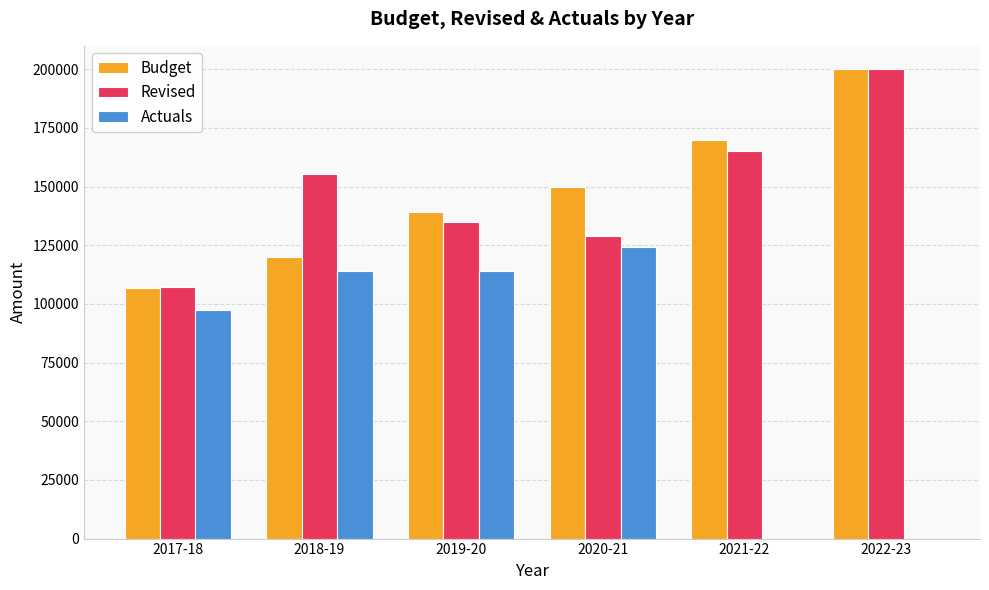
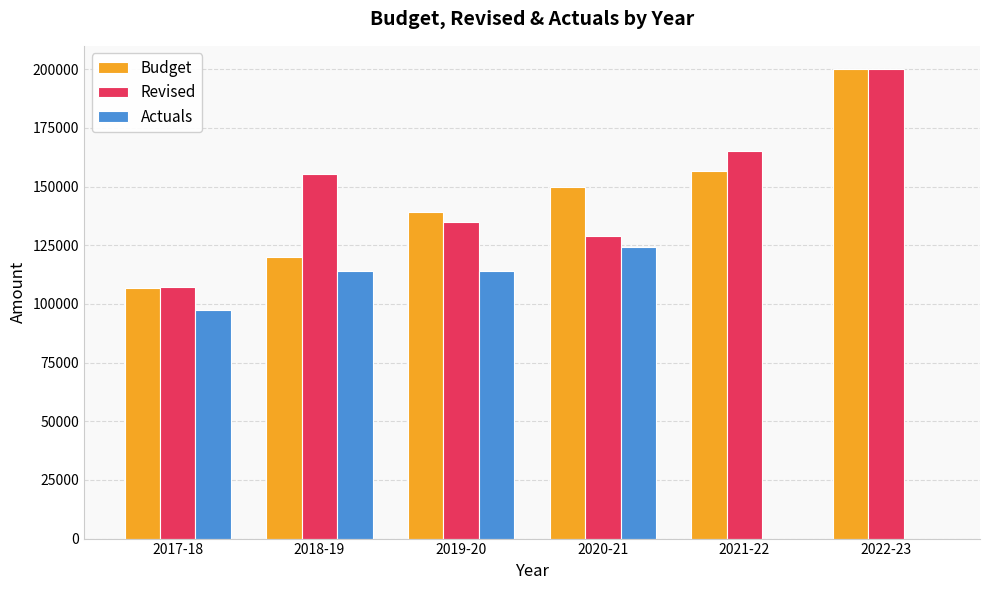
Budget, 2021-22: 170000 -> 157000
